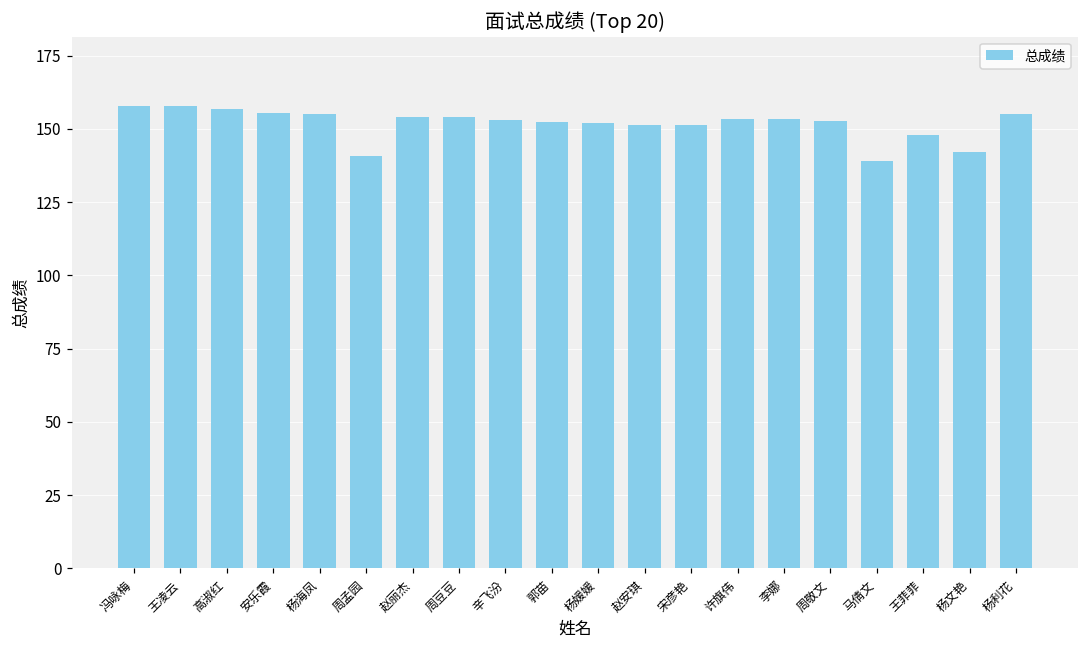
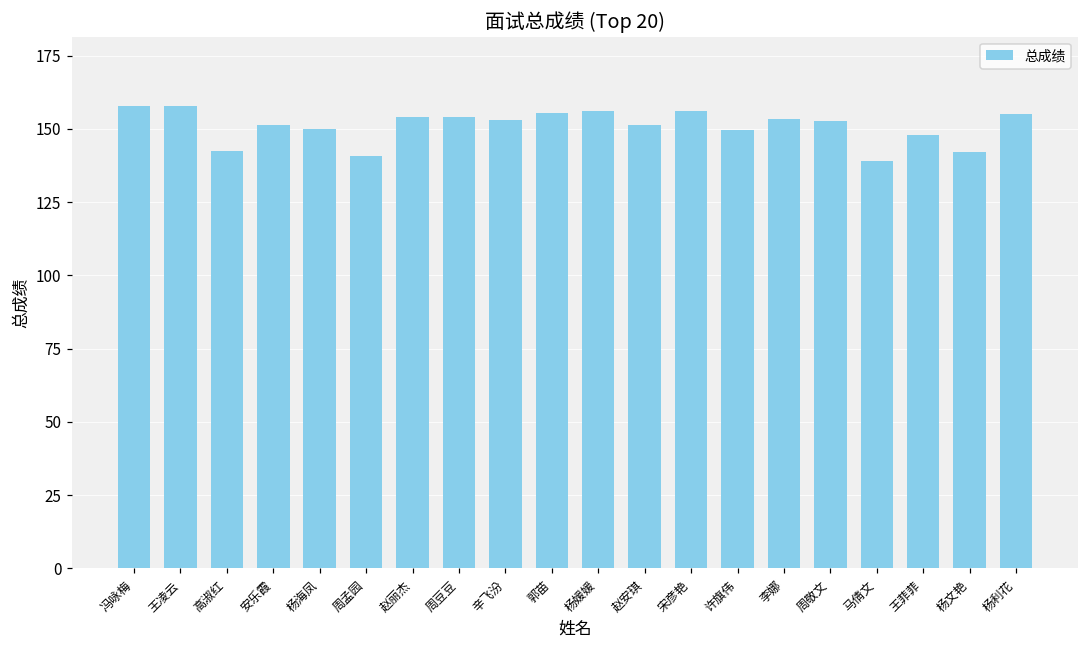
高淑红: 157 -> 142
安乐霞: 155 -> 151
杨海凤: 155 -> 150
郭苗: 152 -> 155
杨媛媛: 152 -> 156
宋彦艳: 151 -> 156
许旗伟: 154 -> 150
